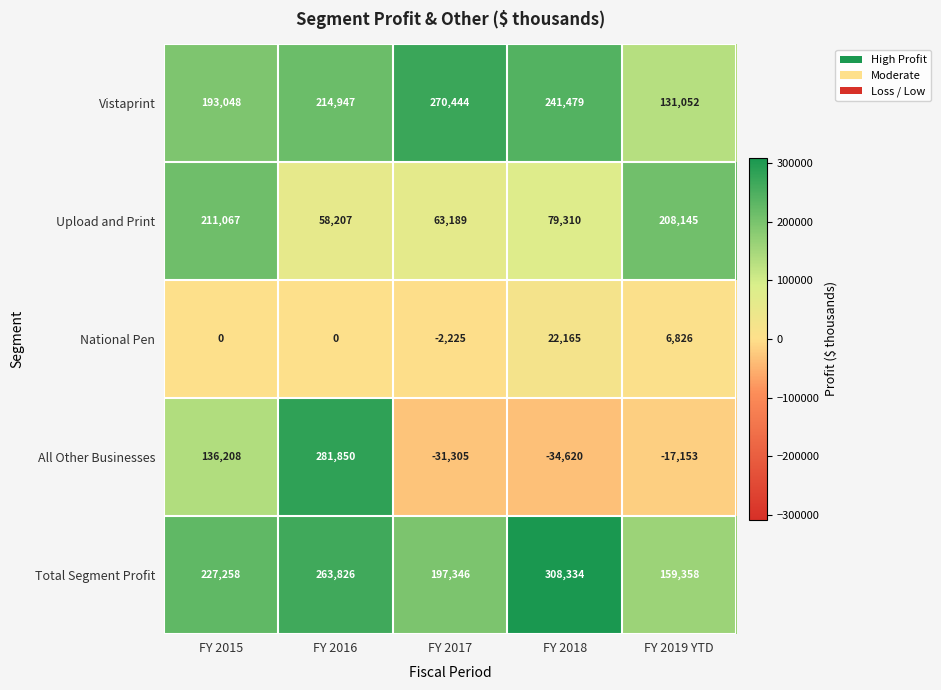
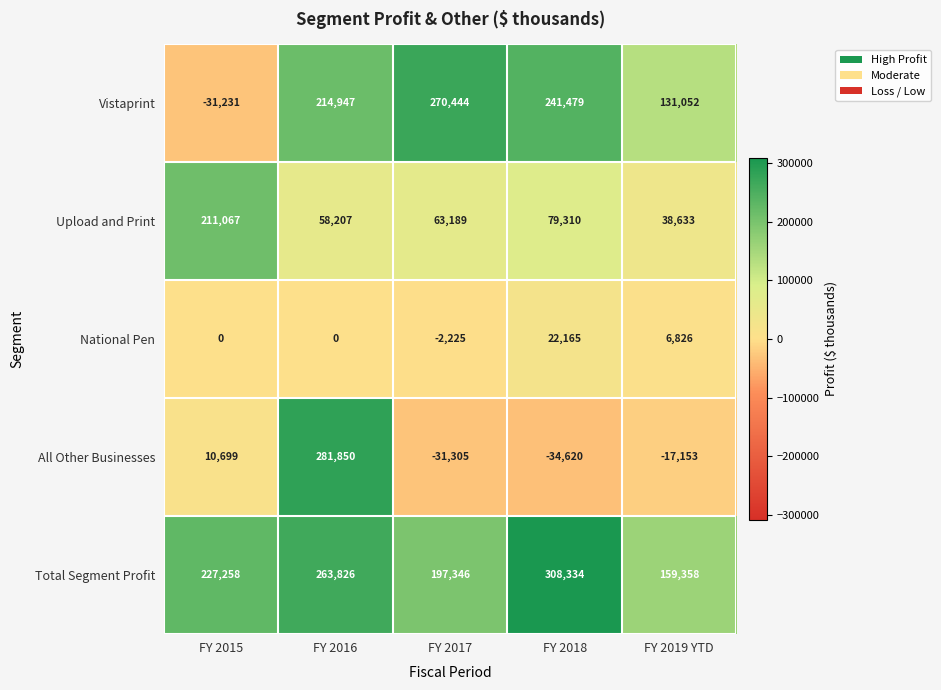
Vistaprint, FY 2015: 193,048 -> -31,231
Upload and Print, FY 2019 YTD: 208,145 -> 38,633
All Other Businesses, FY 2015: 136,208 -> 10,699
